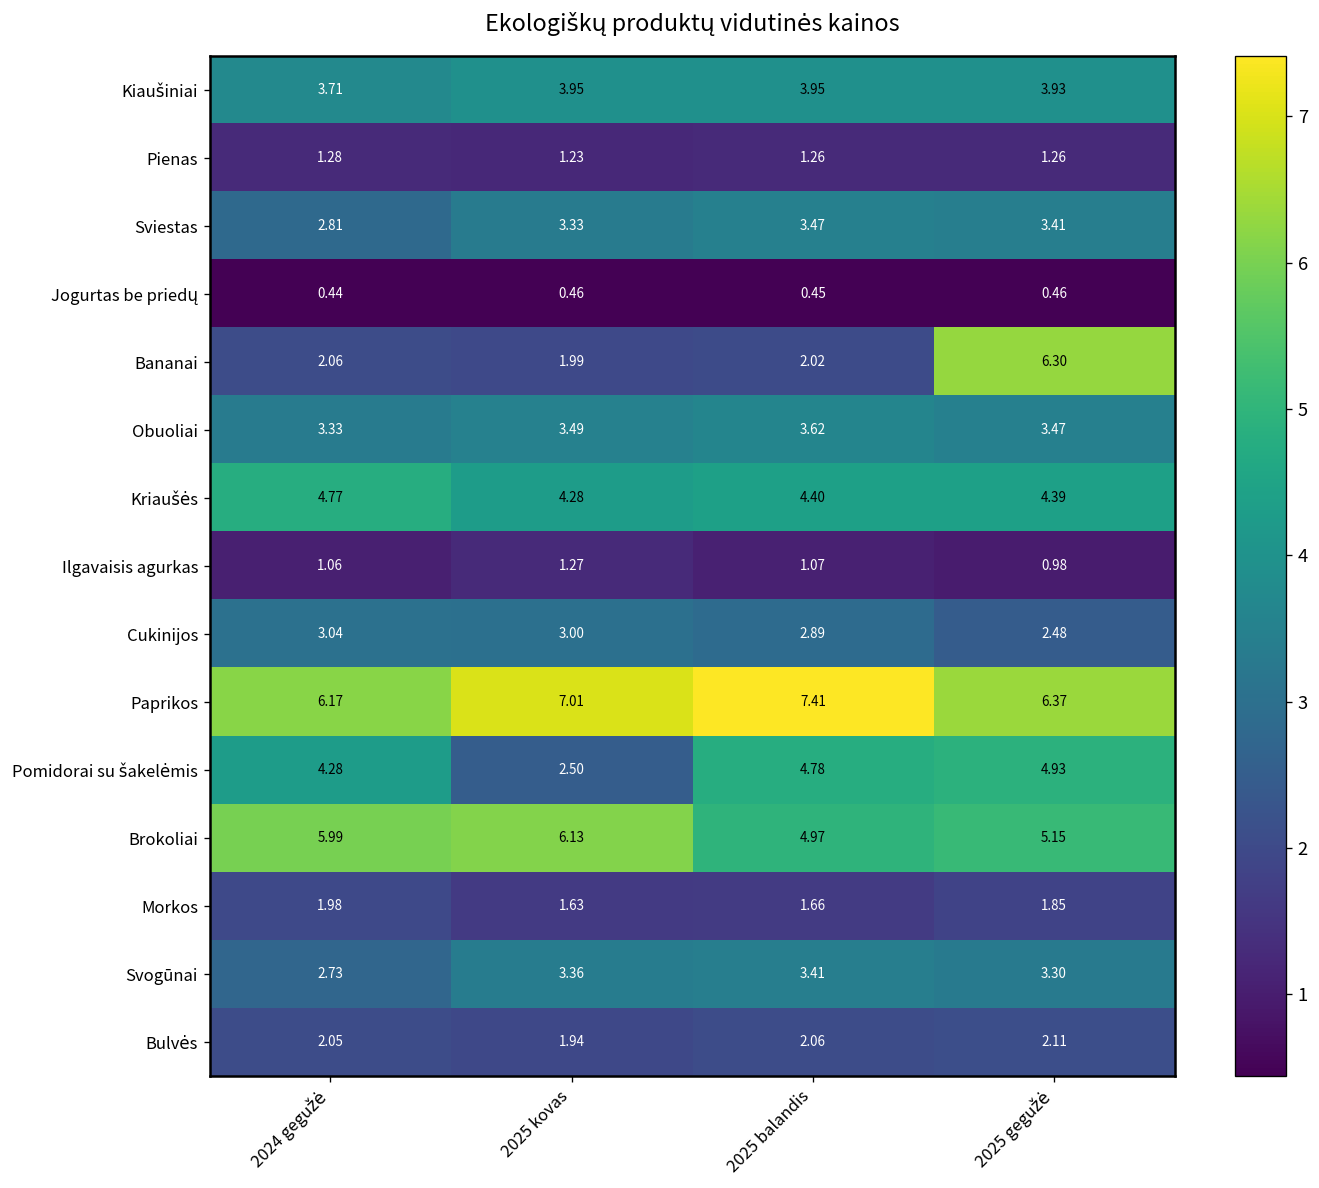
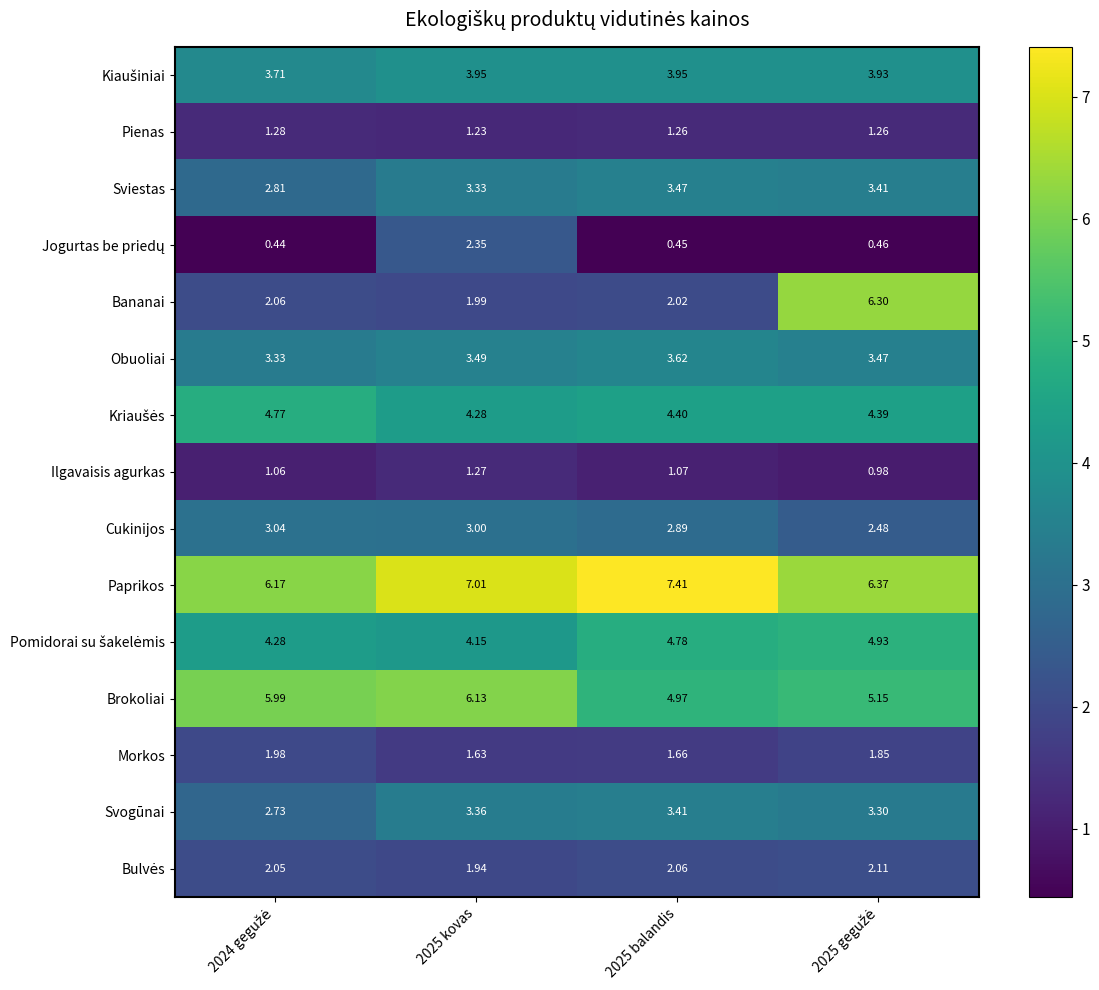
Jogurtas be priedų, 2025 kovas: 0.46 -> 2.35
Pomidorai su šakelėmis, 2025 kovas: 2.50 -> 4.15
